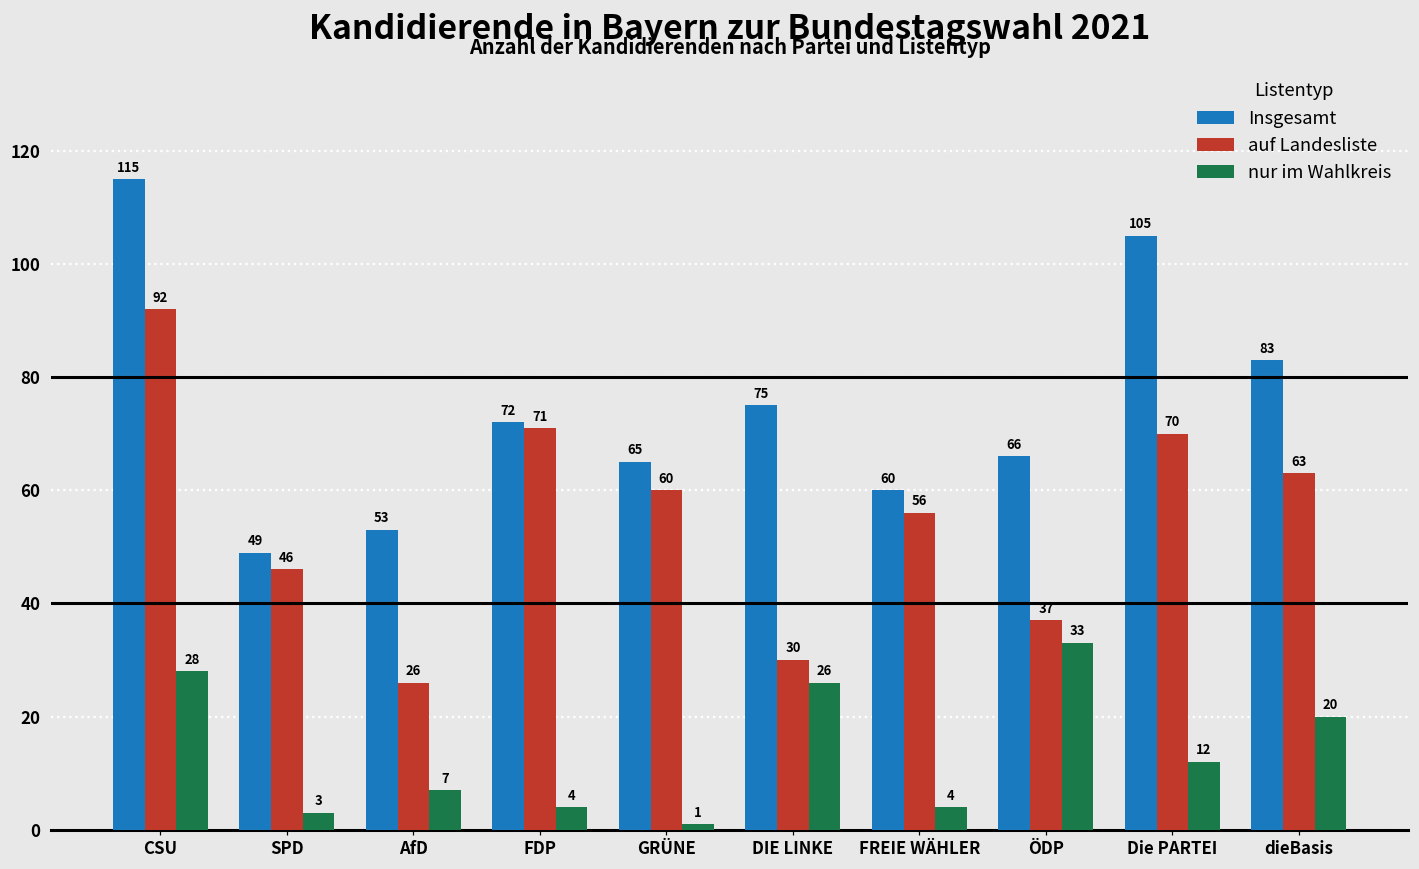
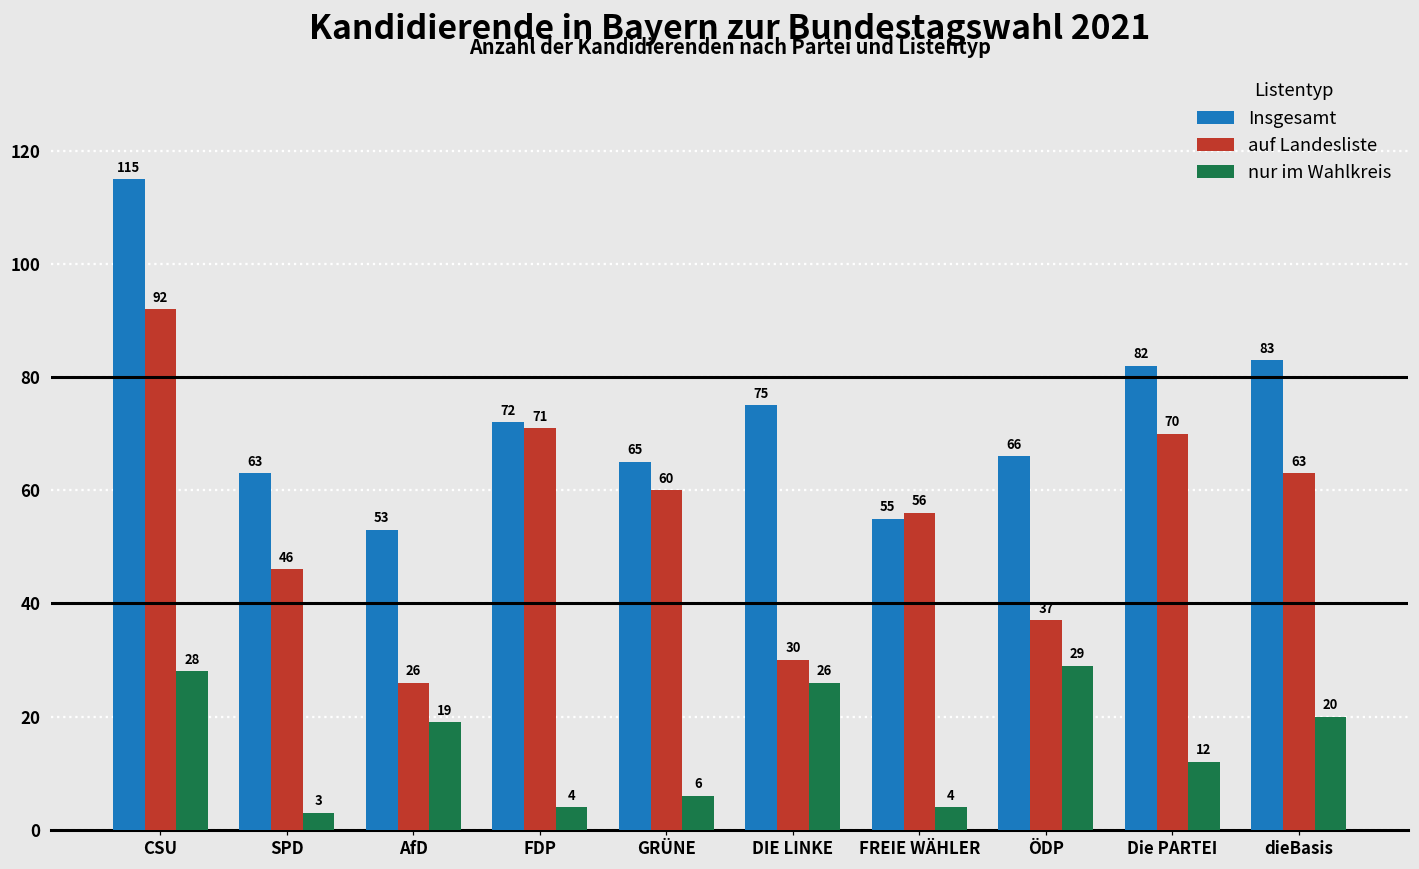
Insgesamt, SPD: 49 -> 63
nur im Wahlkreis, AfD: 7 -> 19
nur im Wahlkreis, GRÜNE: 1 -> 6
Insgesamt, FREIE WÄHLER: 60 -> 55
nur im Wahlkreis, ÖDP: 33 -> 29
Insgesamt, Die PARTEI: 105 -> 82
